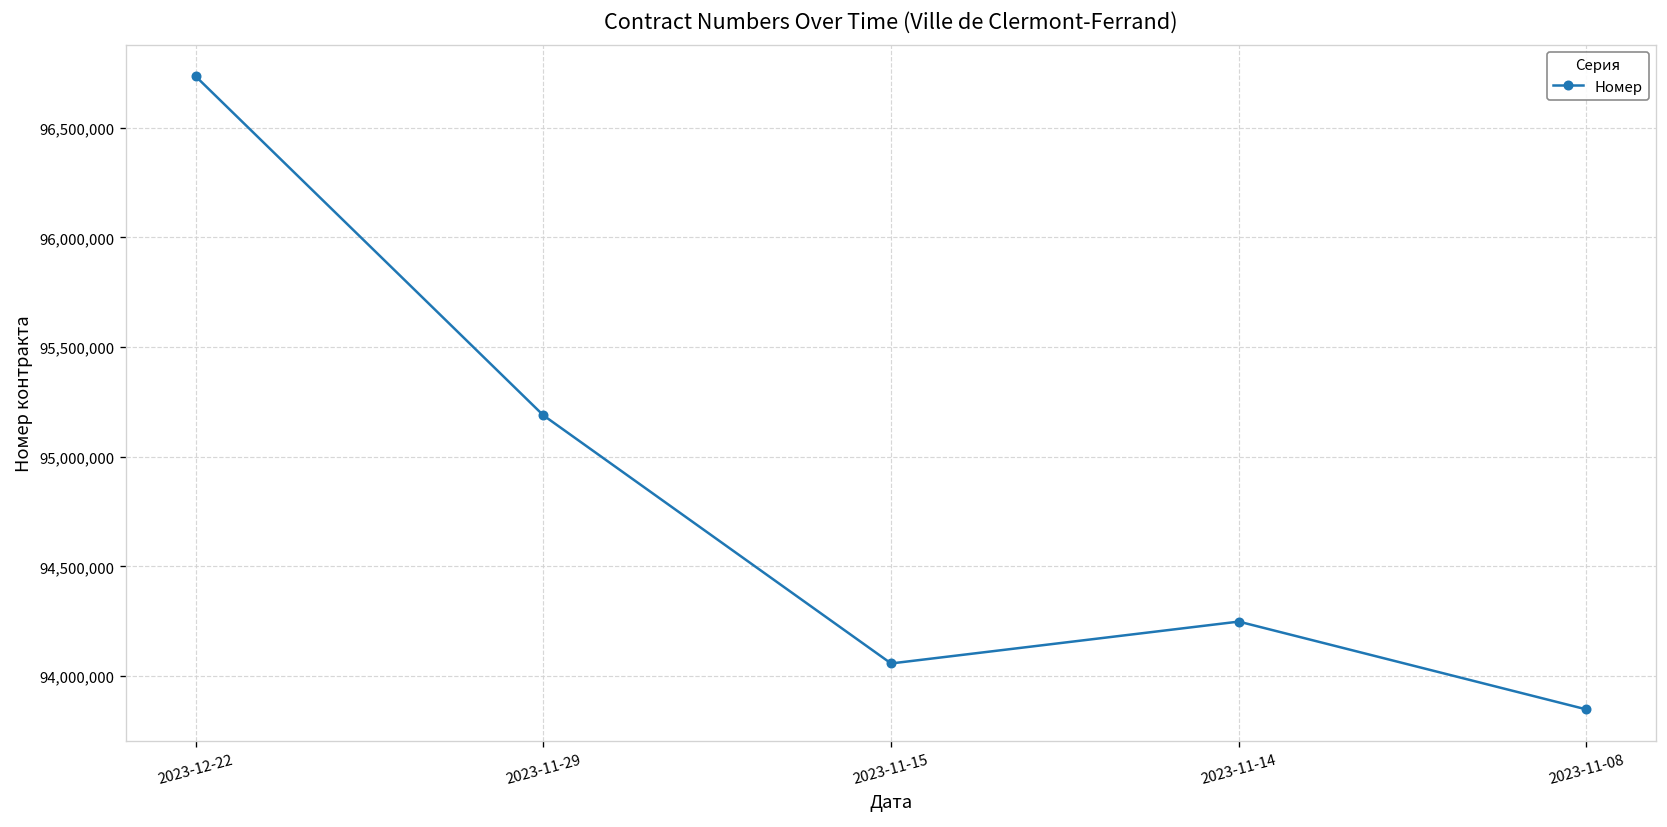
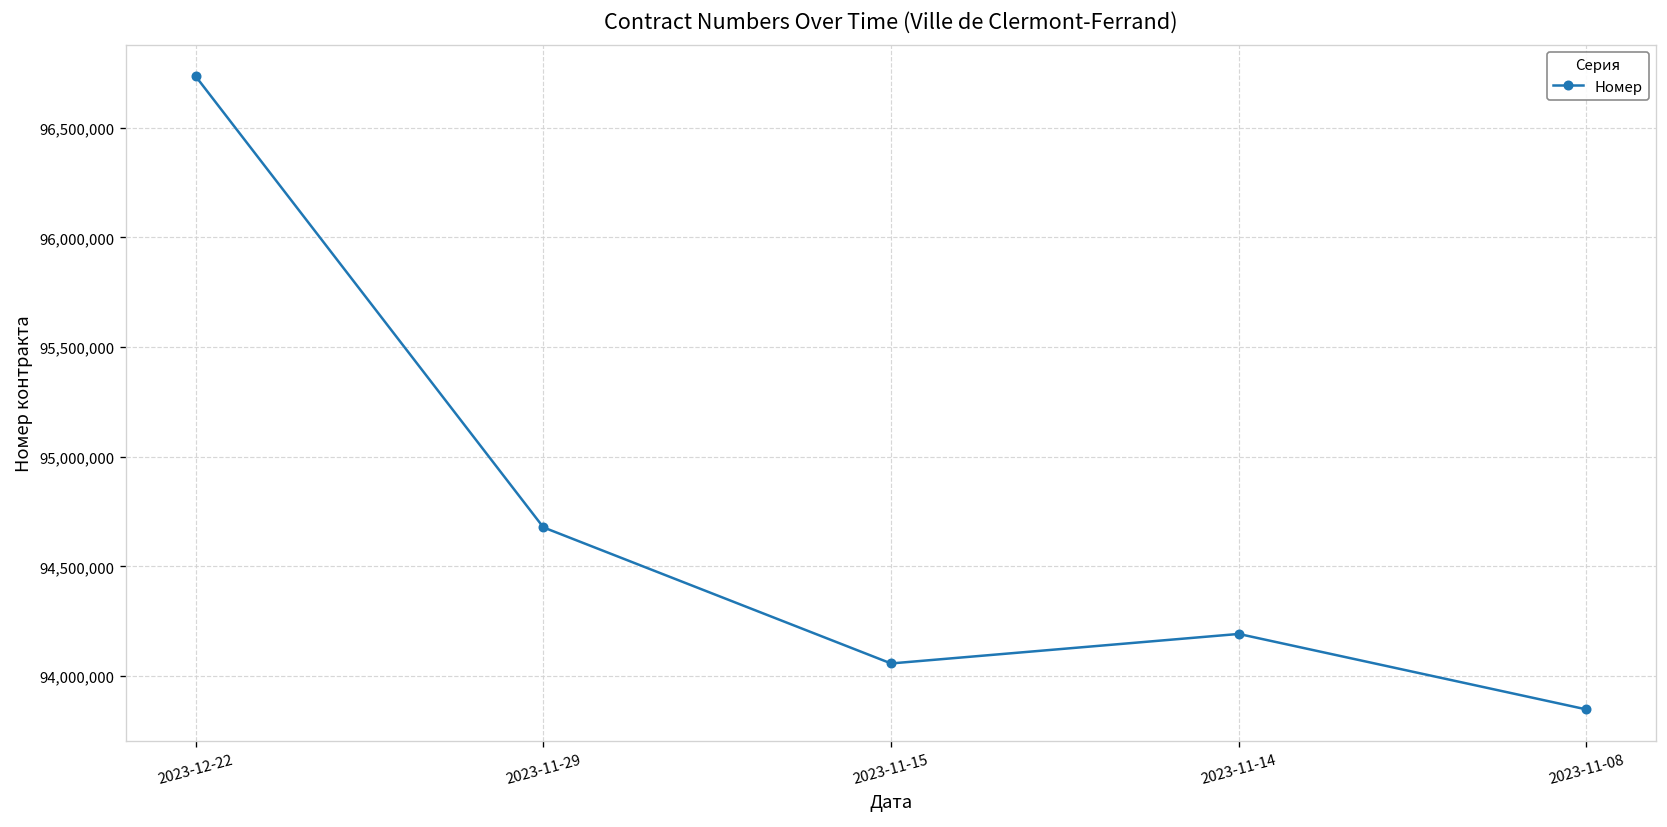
2023-11-29: 95,190,000 -> 94,680,000
2023-11-14: 94,250,000 -> 94,190,000
